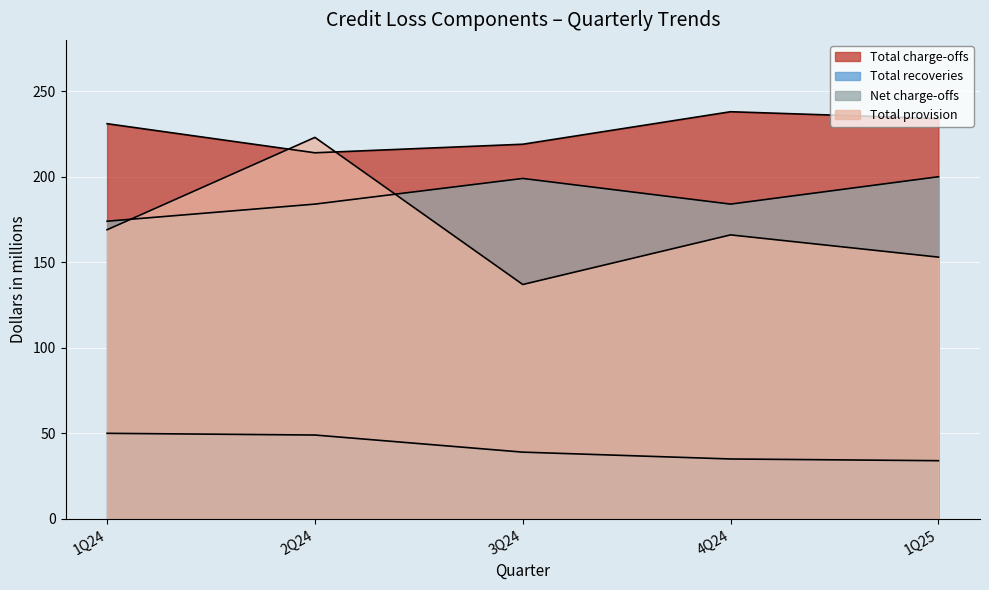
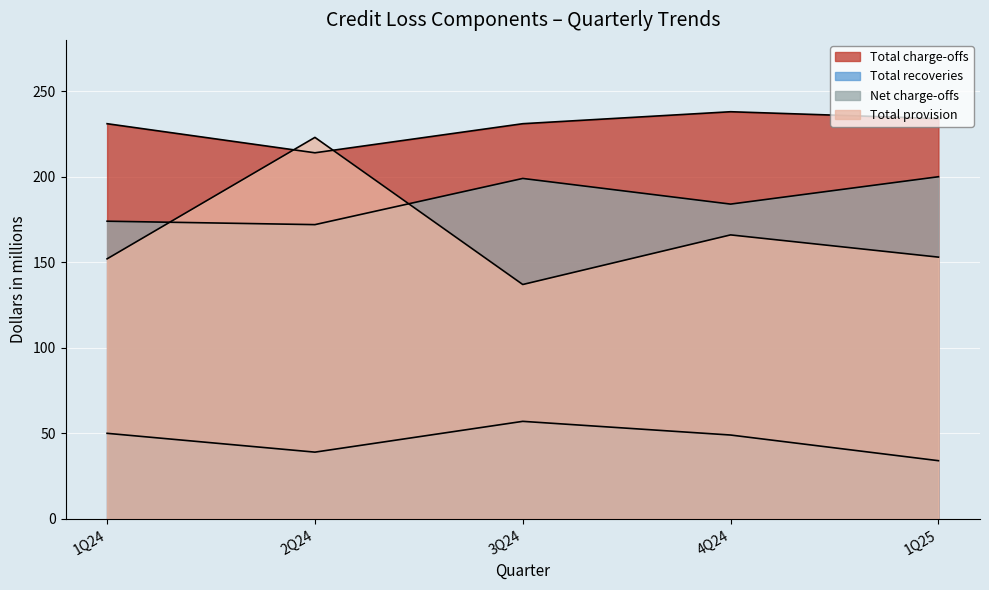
Total provision, 1Q24: 169 -> 152
Total recoveries, 2Q24: 49 -> 39
Net charge-offs, 2Q24: 184 -> 172
Total charge-offs, 3Q24: 219 -> 231
Total recoveries, 3Q24: 39 -> 57
Total recoveries, 4Q24: 35 -> 49
